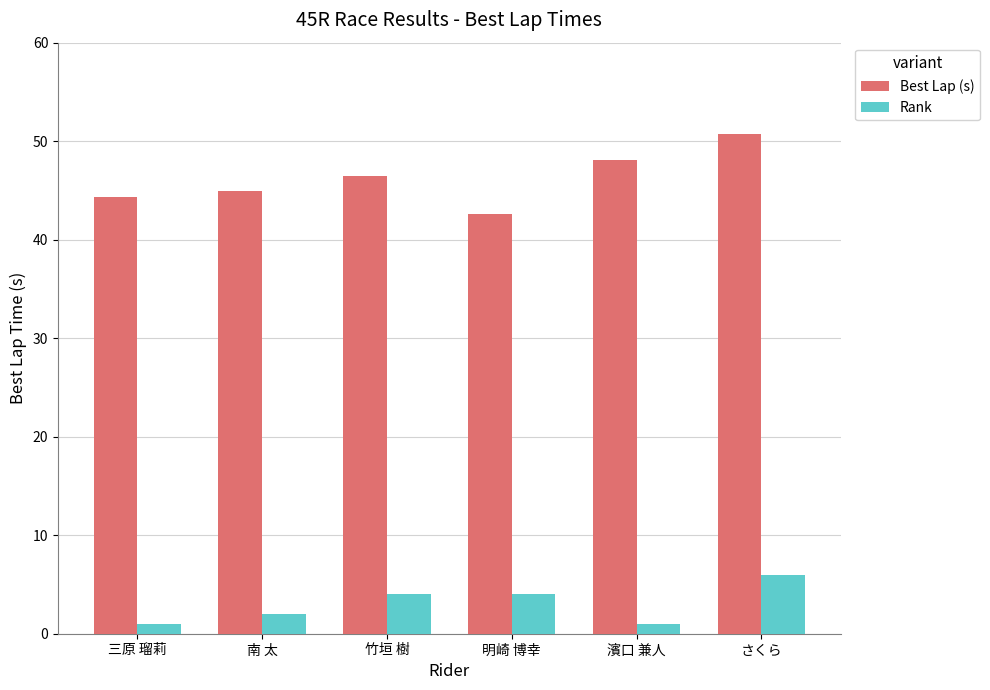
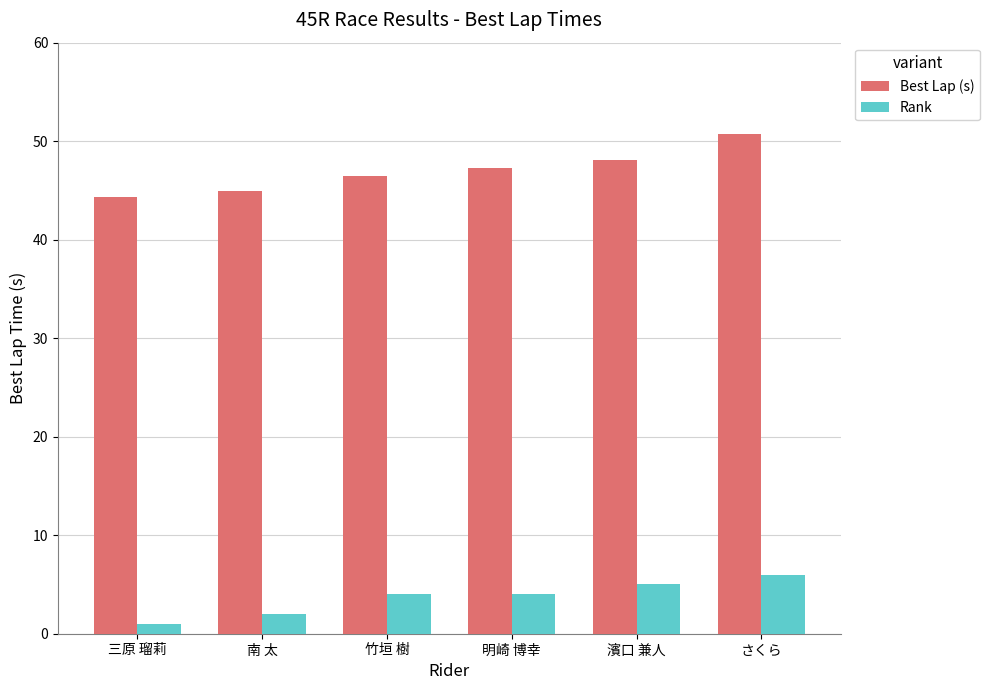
Best Lap (s), 明崎 博幸: 43 -> 47
Rank, 濱口 兼人: 1 -> 5
